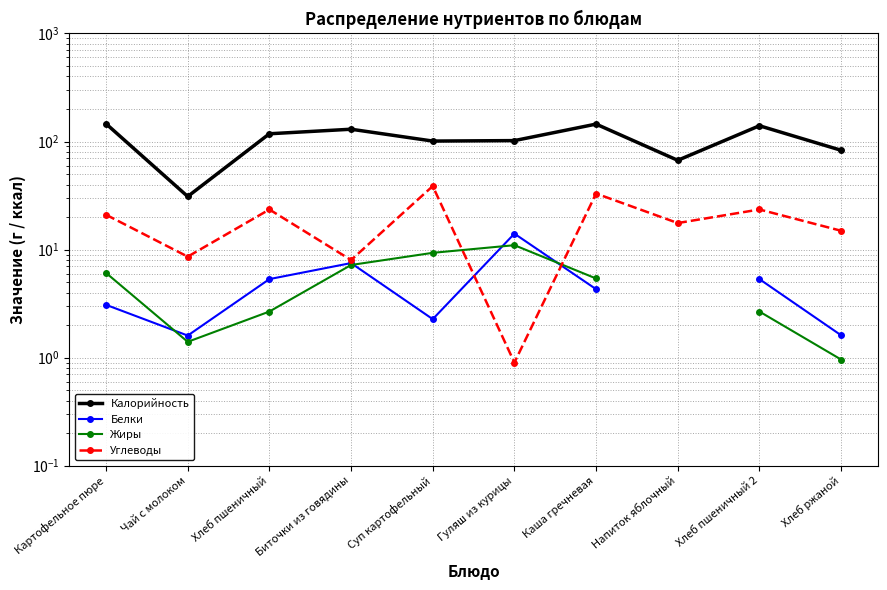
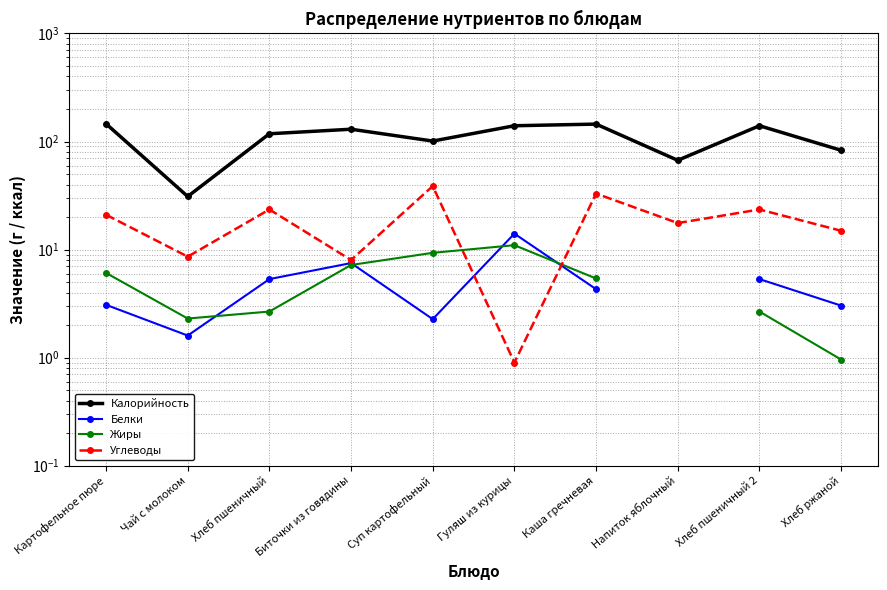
Жиры, Чай с молоком: 1.4 -> 2.3
Калорийность, Гуляш из курицы: 100 -> 140
Белки, Хлеб ржаной: 1.6 -> 3.0
